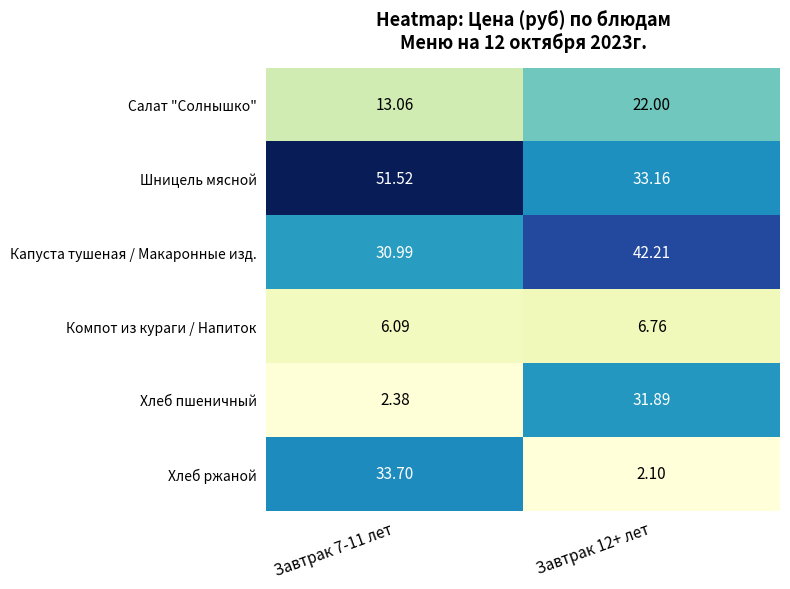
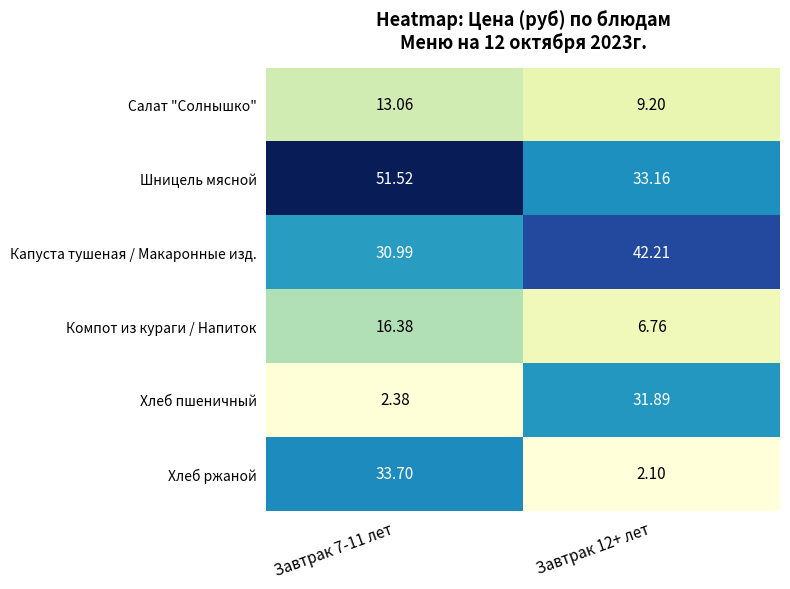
Салат "Солнышко", Завтрак 12+ лет: 22.00 -> 9.20
Компот из кураги / Напиток, Завтрак 7-11 лет: 6.09 -> 16.38
